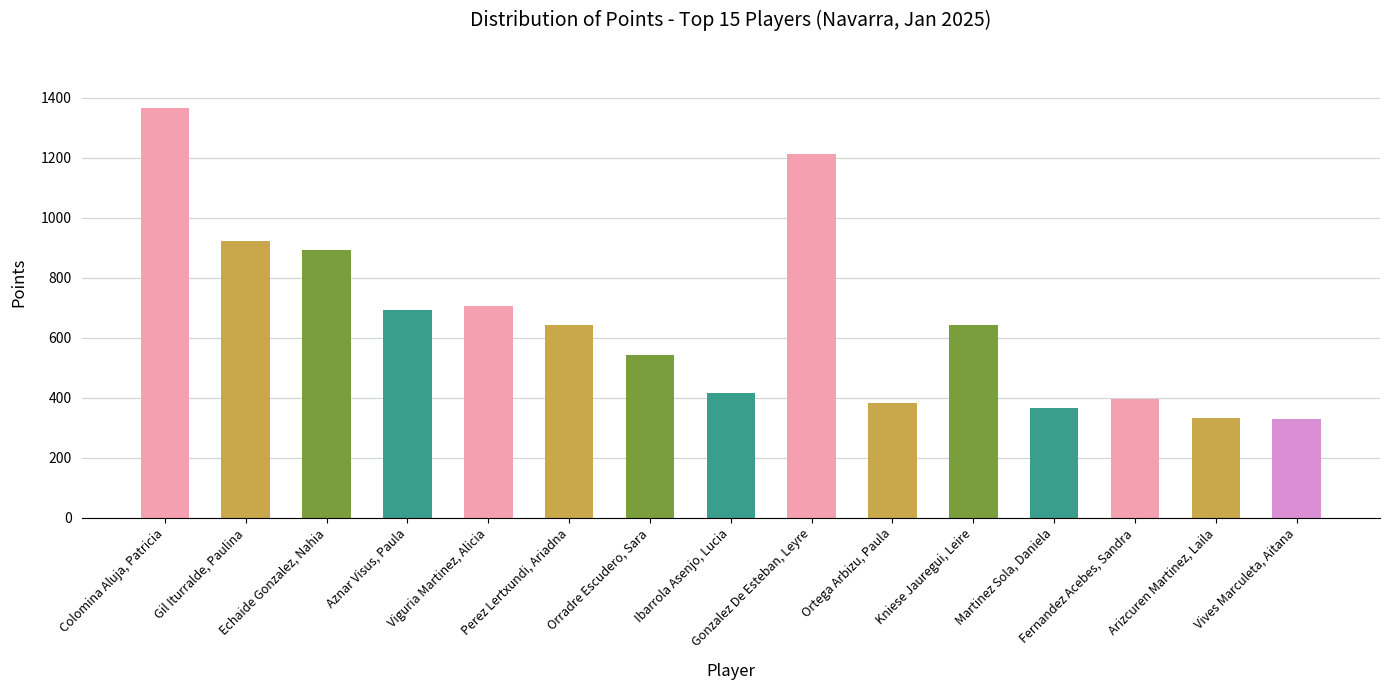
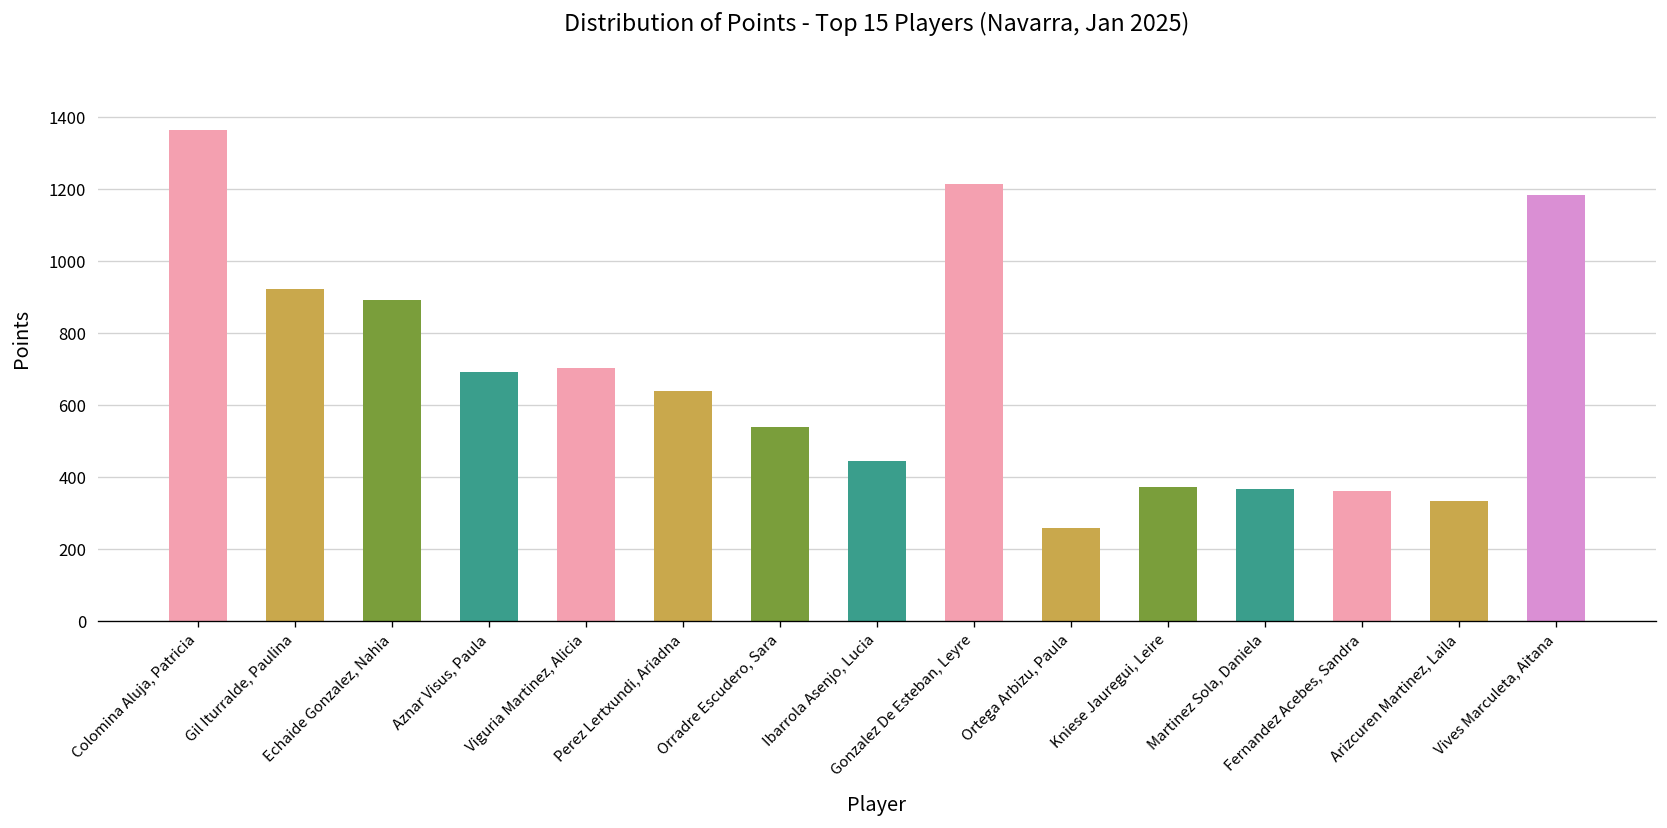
Ibarrola Asenjo, Lucia: 420 -> 450
Ortega Arbizu, Paula: 380 -> 260
Kniese Jauregui, Leire: 640 -> 370
Fernandez Acebes, Sandra: 400 -> 360
Vives Marculeta, Aitana: 330 -> 1180
